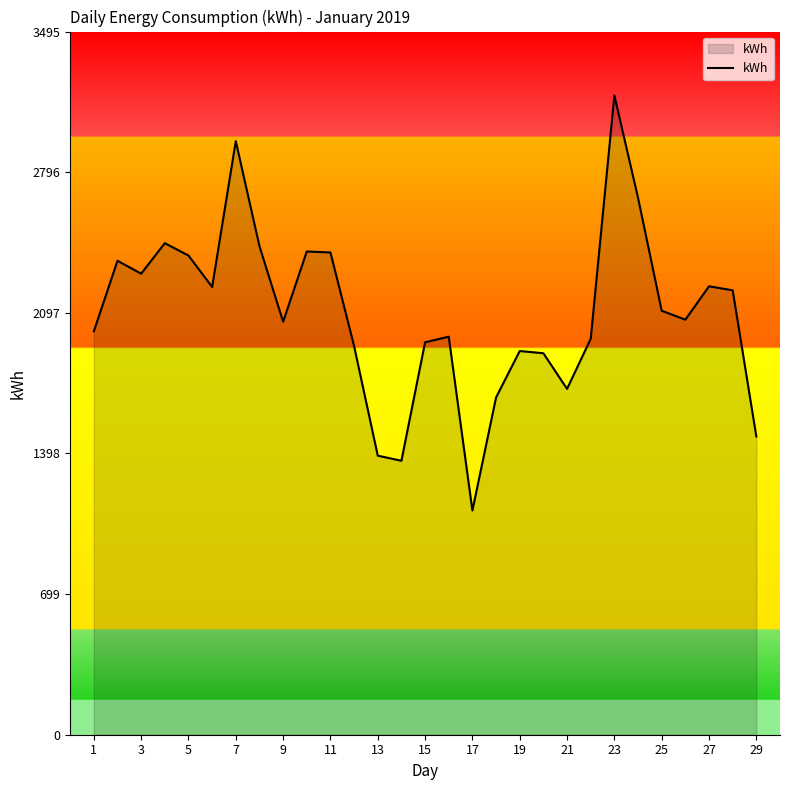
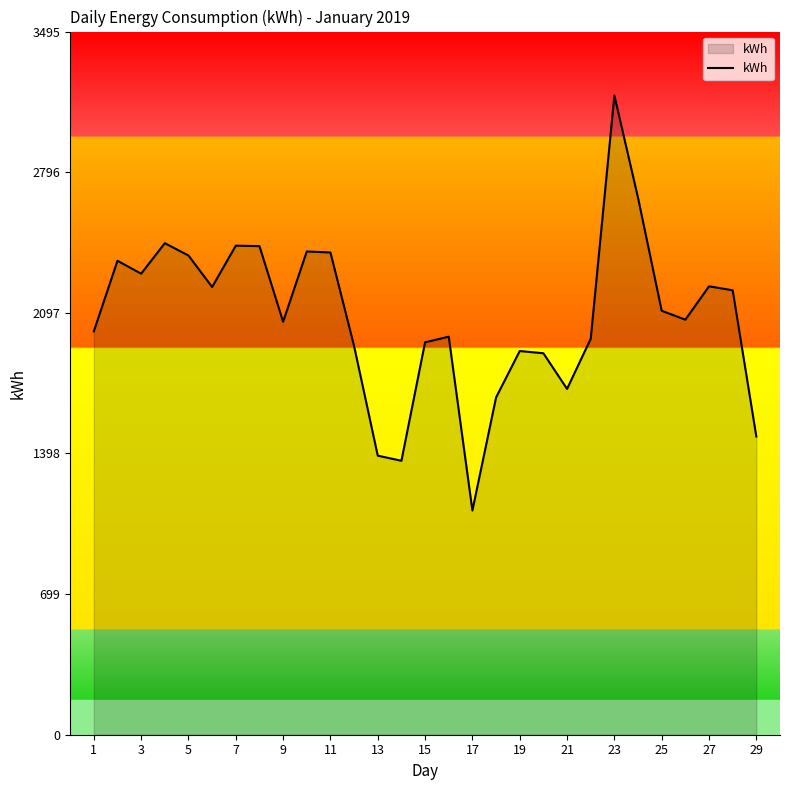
7: 2950 -> 2430
